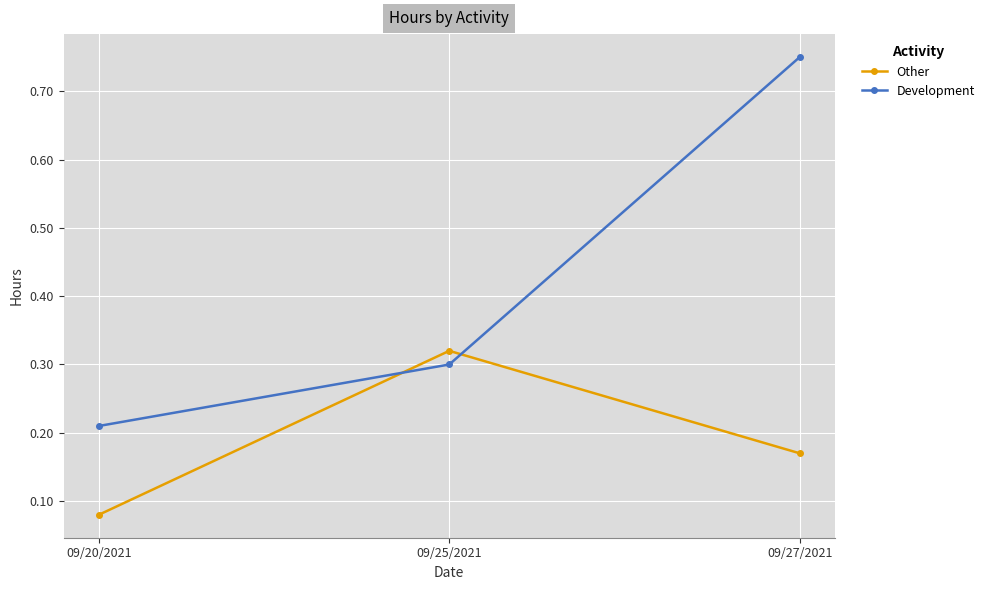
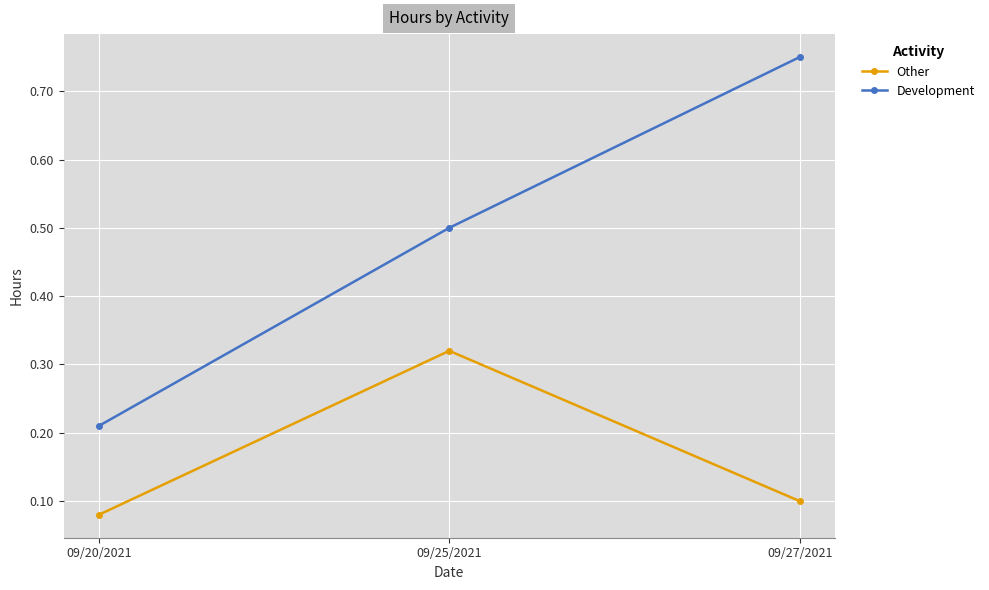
Development, 09/25/2021: 0.3 -> 0.5
Other, 09/27/2021: 0.17 -> 0.10
